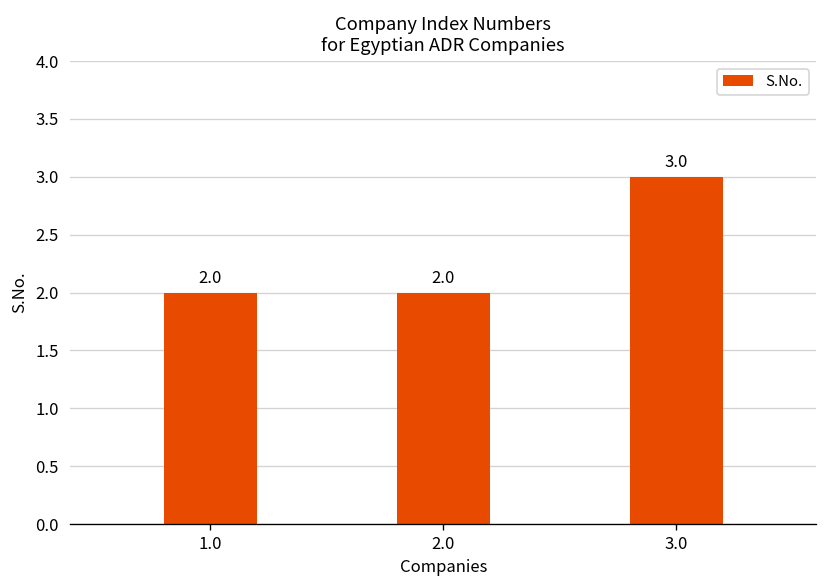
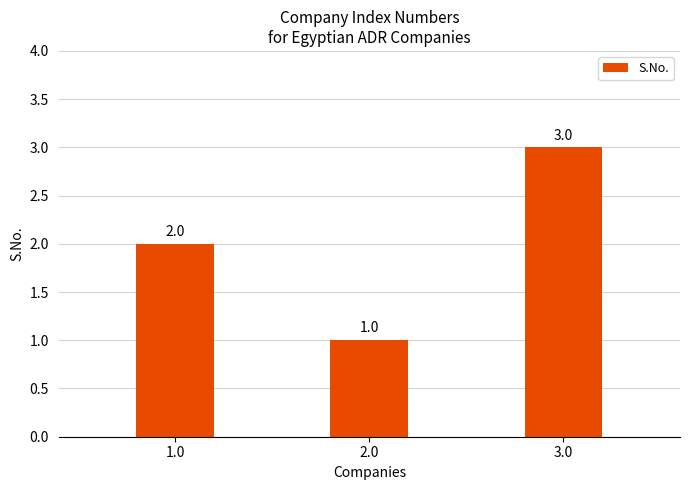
2.0: 2.0 -> 1.0
